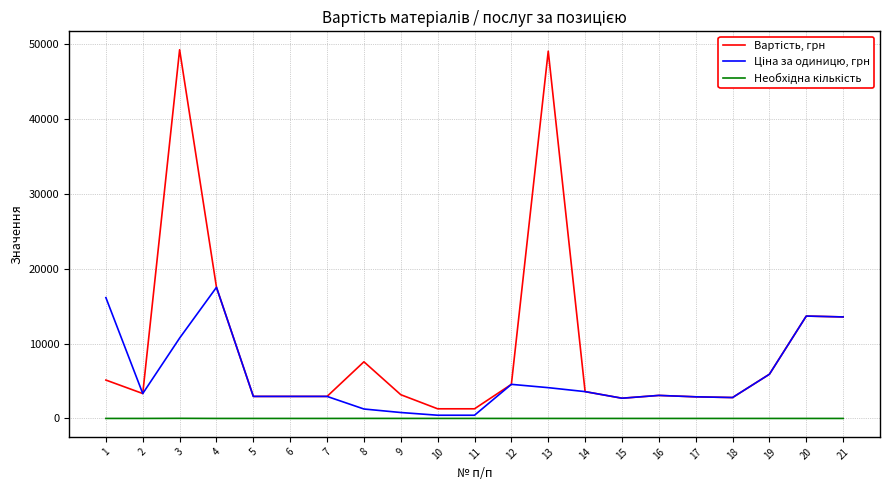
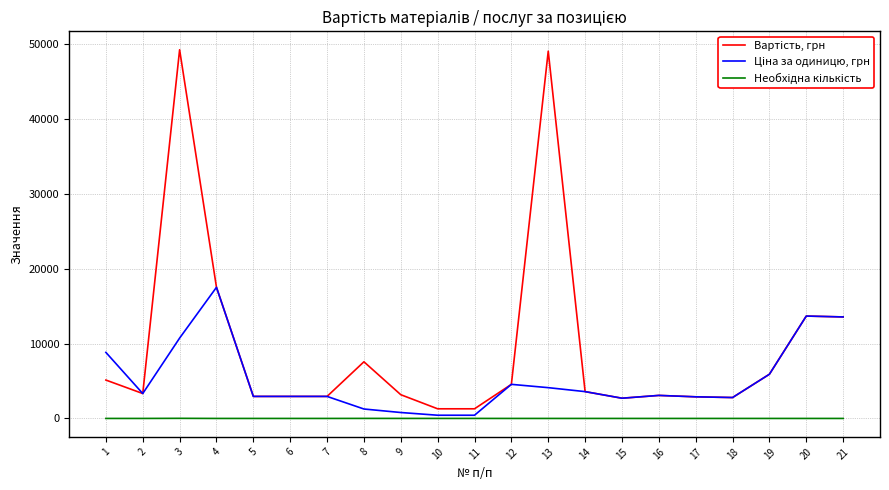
Ціна за одиницю, грн, 1: 16000 -> 9000
